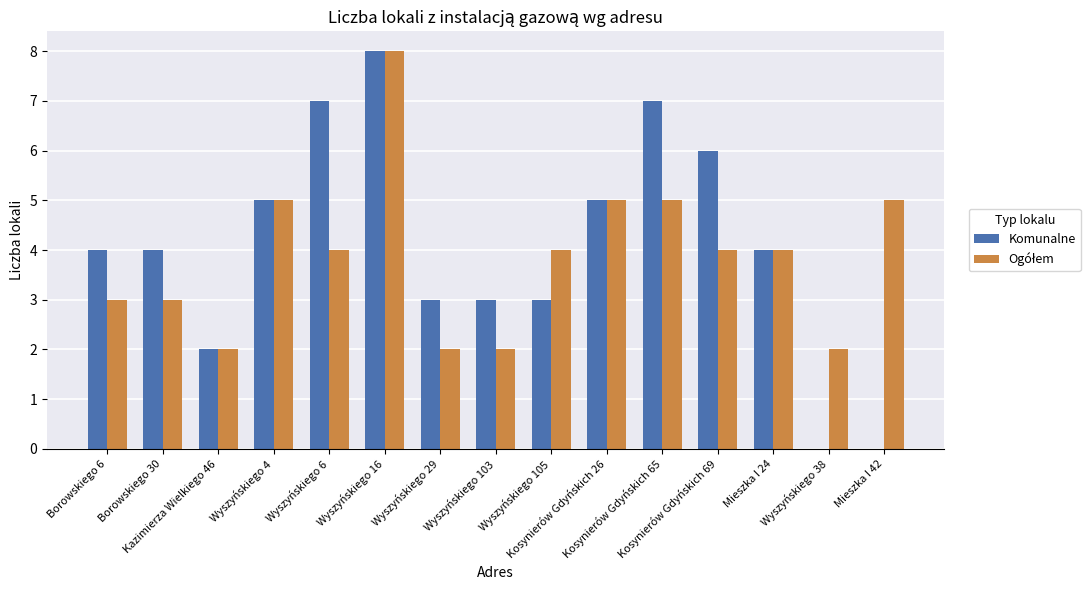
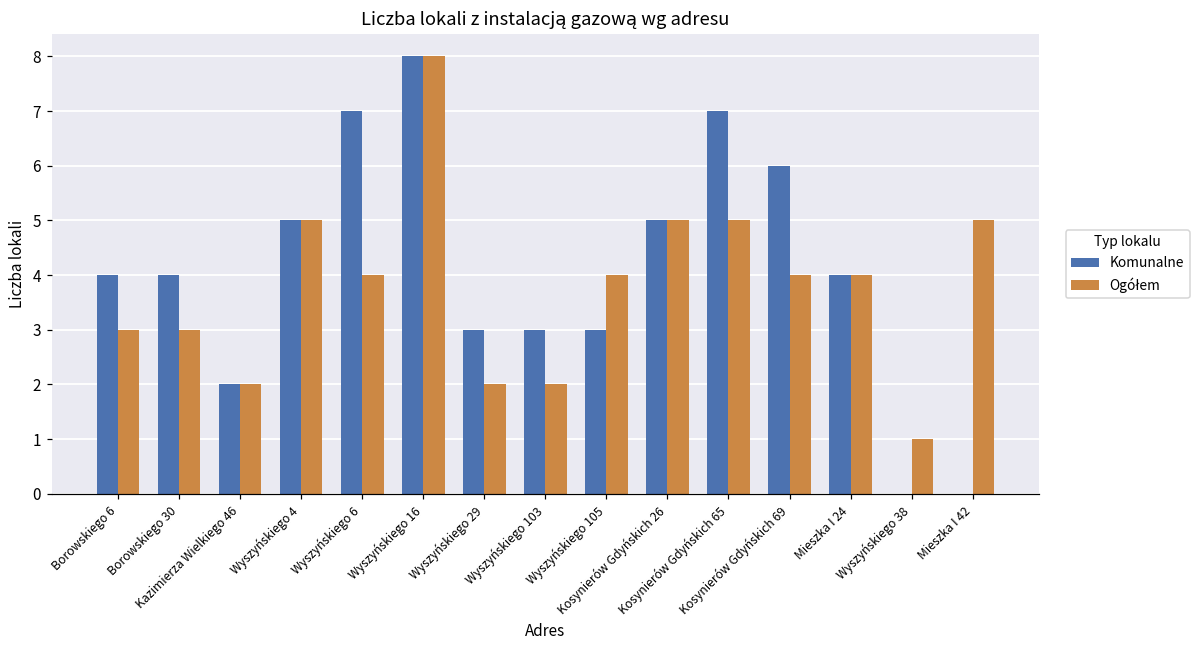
Ogółem, Wyszyńskiego 38: 2 -> 1
